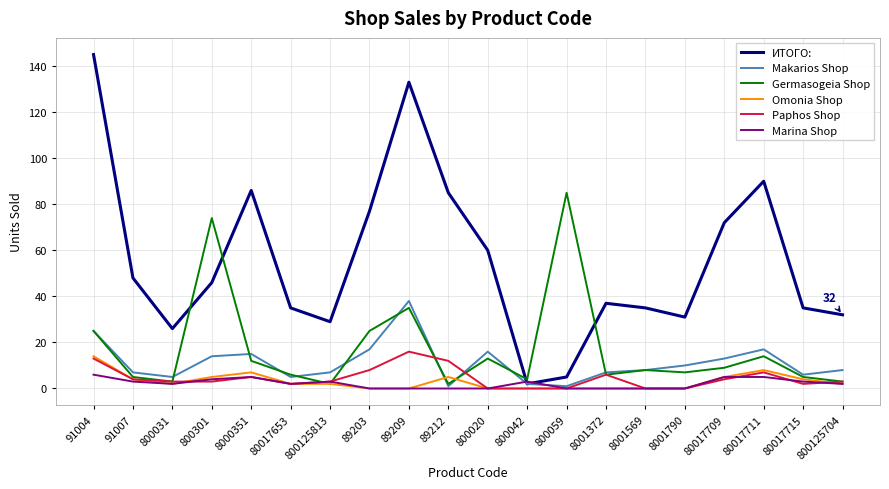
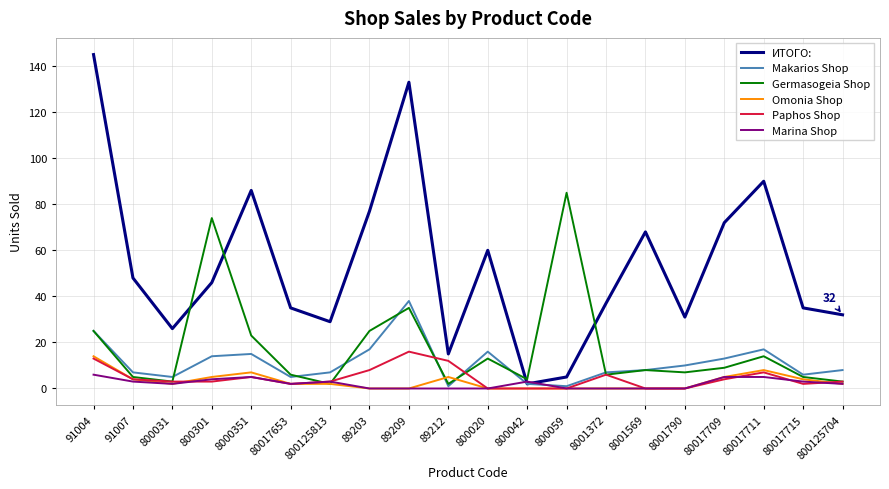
Germasogeia Shop, 8000351: 12 -> 23
ИТОГО:, 89212: 85 -> 15
ИТОГО:, 8001569: 35 -> 68
